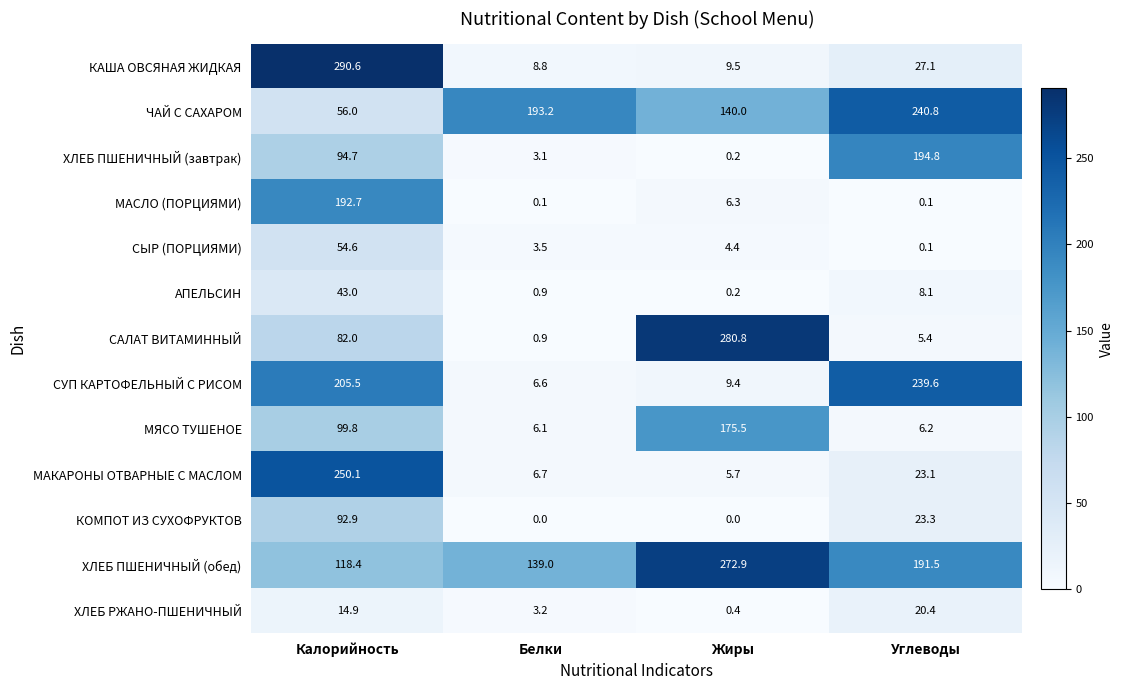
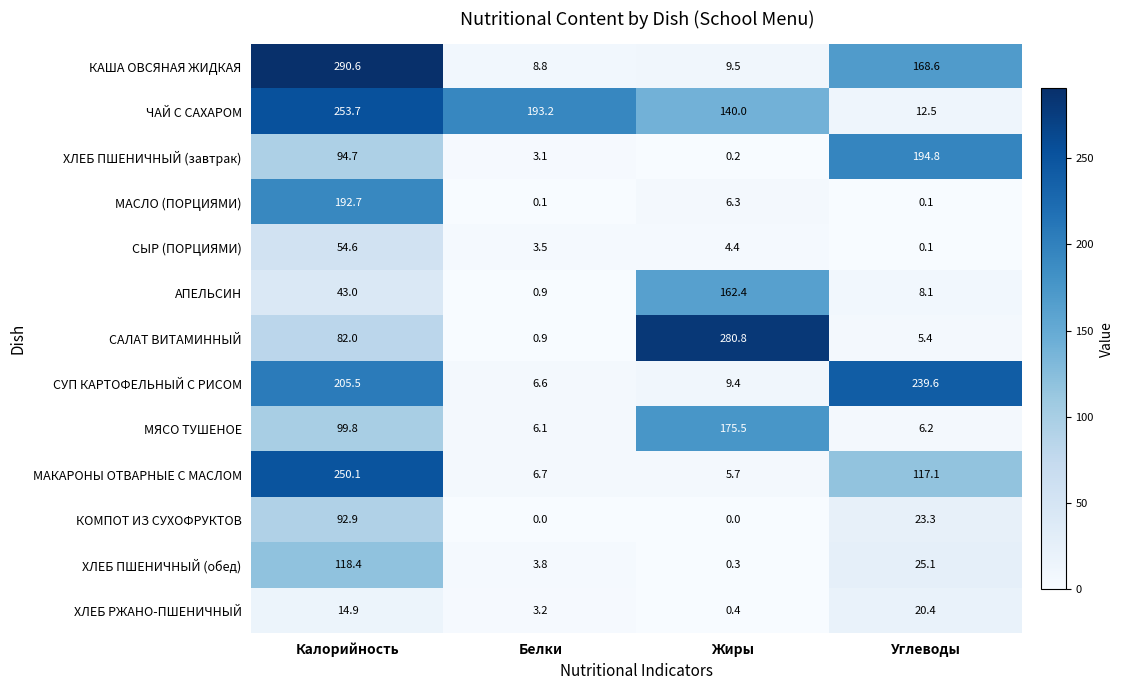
КАША ОВСЯНАЯ ЖИДКАЯ, Углеводы: 27.1 -> 168.6
ЧАЙ С САХАРОМ, Калорийность: 56.0 -> 253.7
ЧАЙ С САХАРОМ, Углеводы: 240.8 -> 12.5
АПЕЛЬСИН, Жиры: 0.2 -> 162.4
МАКАРОНЫ ОТВАРНЫЕ С МАСЛОМ, Углеводы: 23.1 -> 117.1
ХЛЕБ ПШЕНИЧНЫЙ (обед), Белки: 139.0 -> 3.8
ХЛЕБ ПШЕНИЧНЫЙ (обед), Жиры: 272.9 -> 0.3
ХЛЕБ ПШЕНИЧНЫЙ (обед), Углеводы: 191.5 -> 25.1
